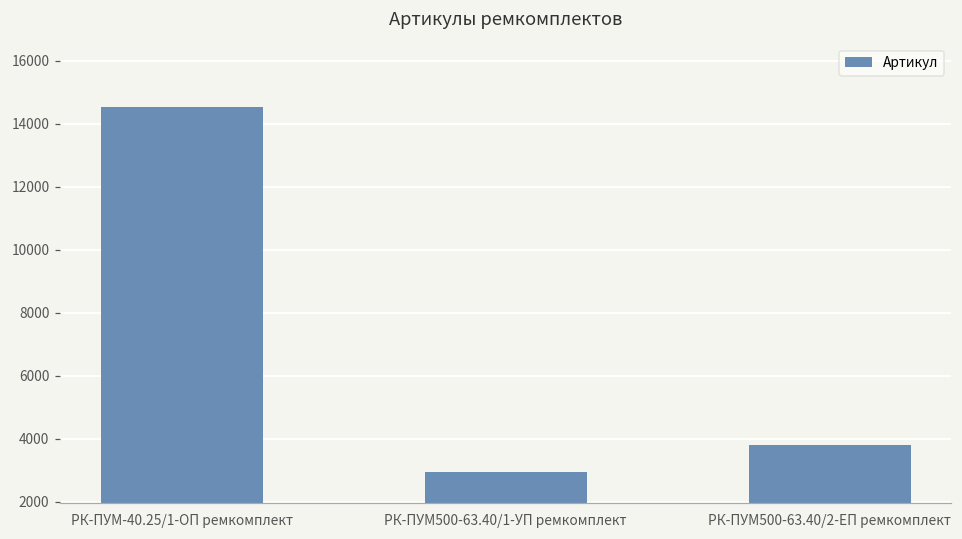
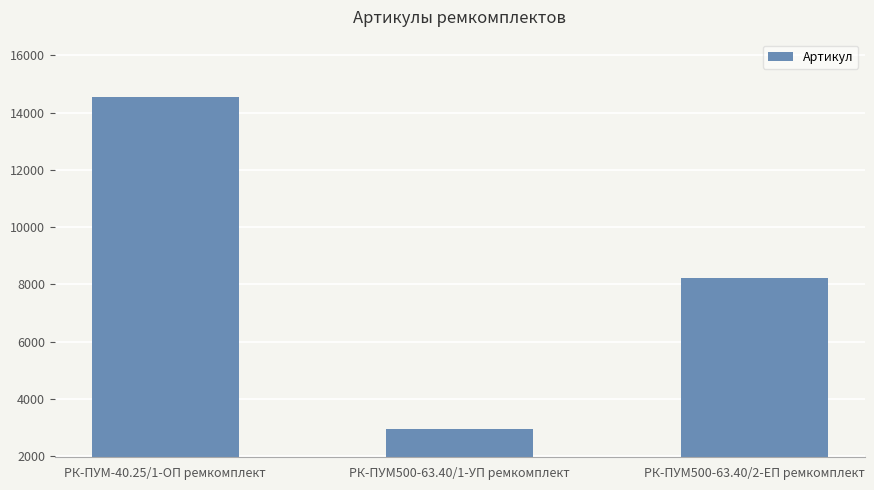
РК-ПУМ500-63.40/2-ЕП ремкомплект: 3800 -> 8200
